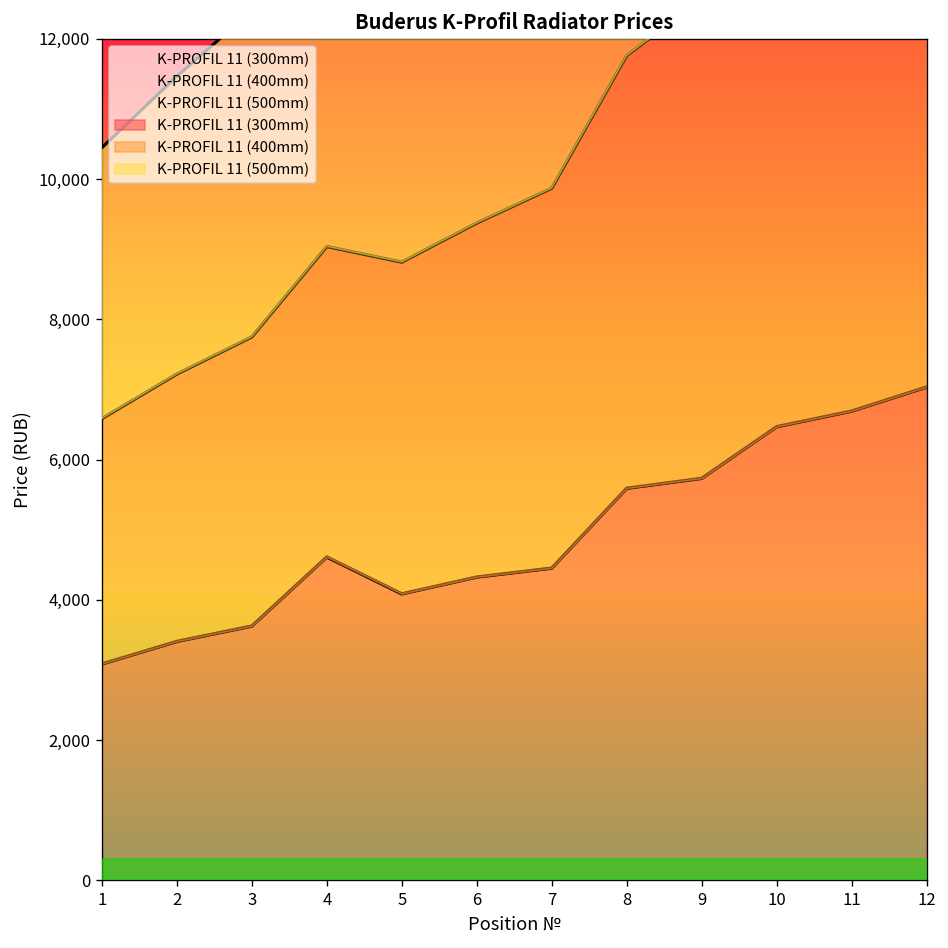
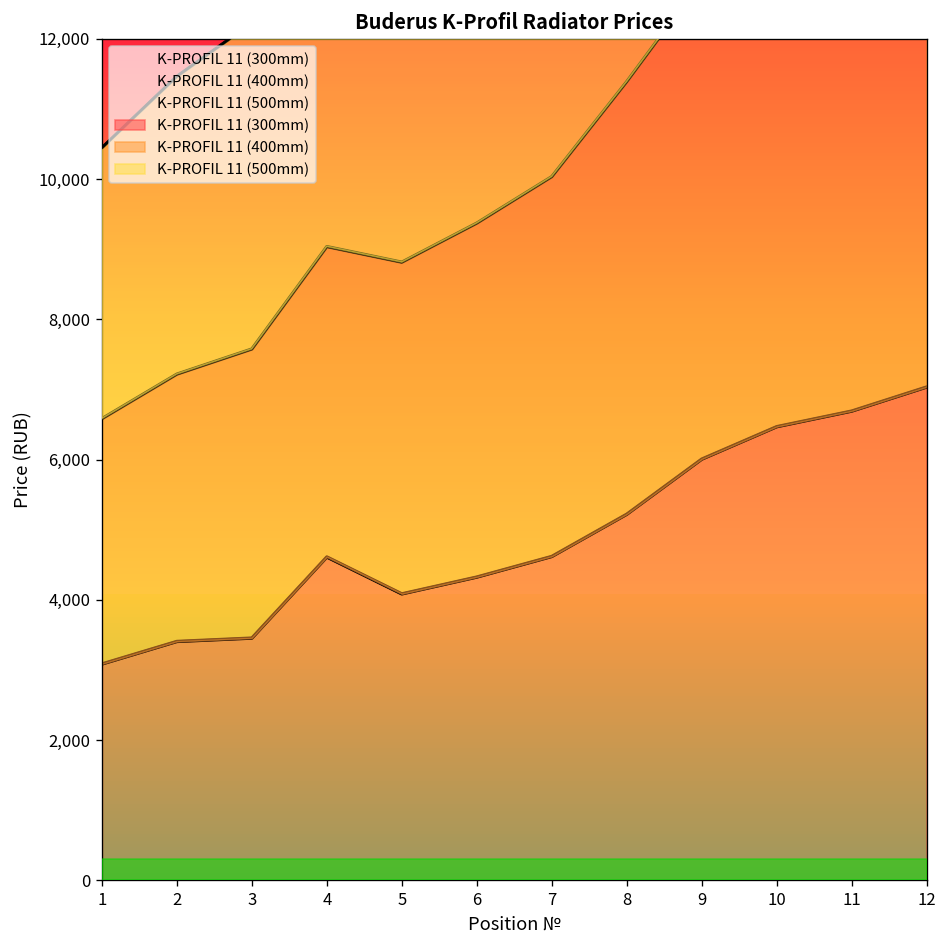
K-PROFIL 11 (300mm), 3: 3,600 -> 3,500
K-PROFIL 11 (300mm), 7: 4,500 -> 4,600
K-PROFIL 11 (300mm), 8: 5,600 -> 5,200
K-PROFIL 11 (300mm), 9: 5,700 -> 6,000
